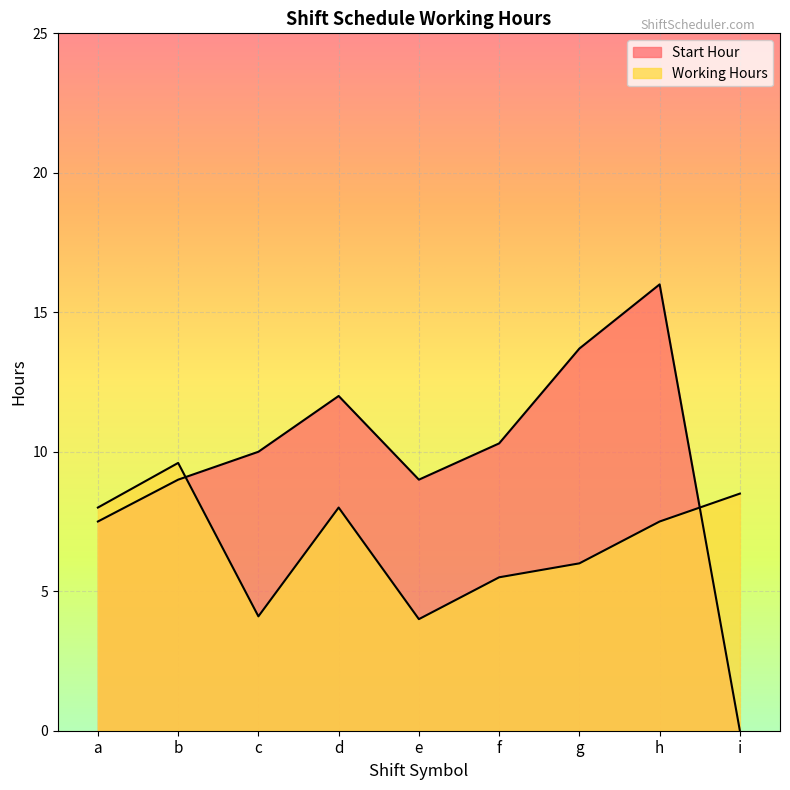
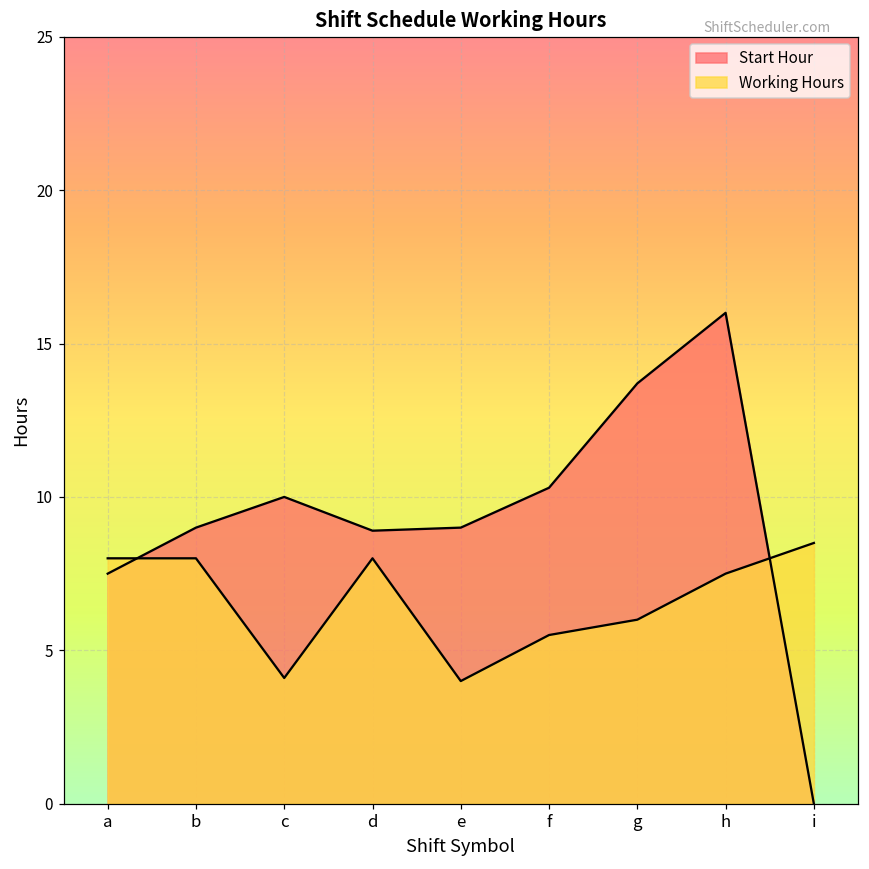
Working Hours, b: 9.6 -> 8.0
Start Hour, d: 12.0 -> 8.9
